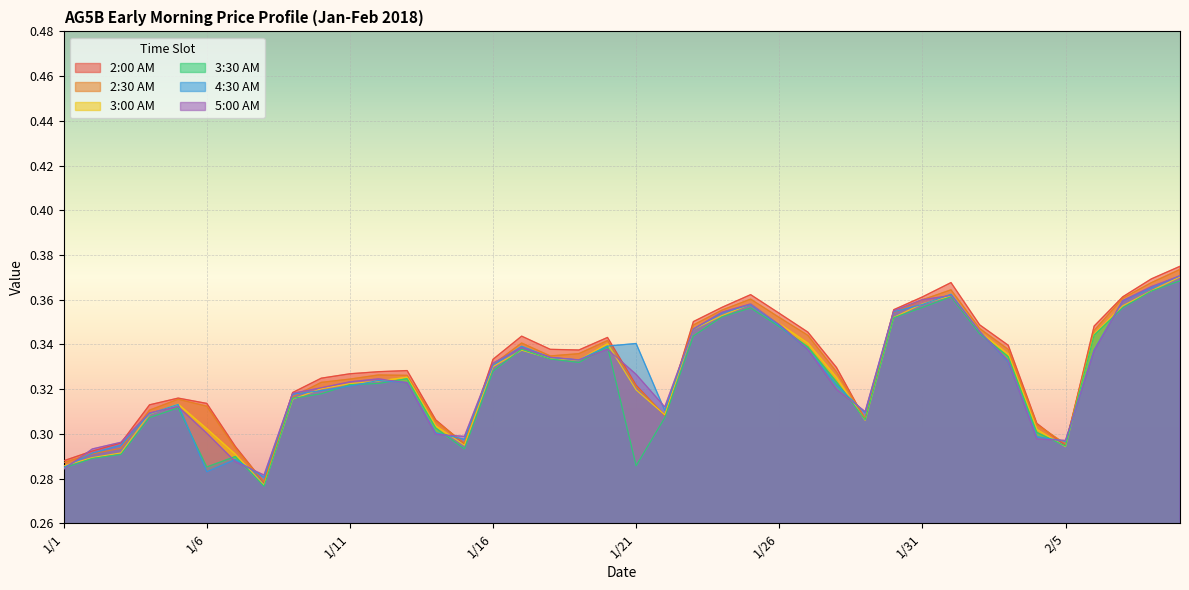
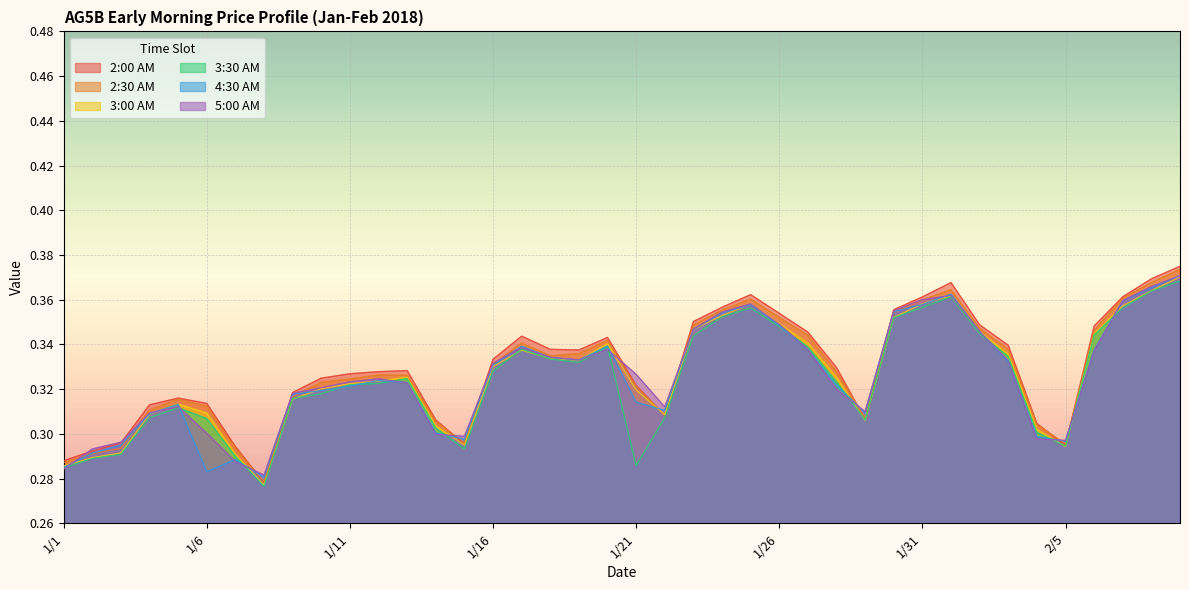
3:00 AM, 1/6: 0.302 -> 0.309
3:30 AM, 1/6: 0.285 -> 0.307
4:30 AM, 1/21: 0.340 -> 0.314
